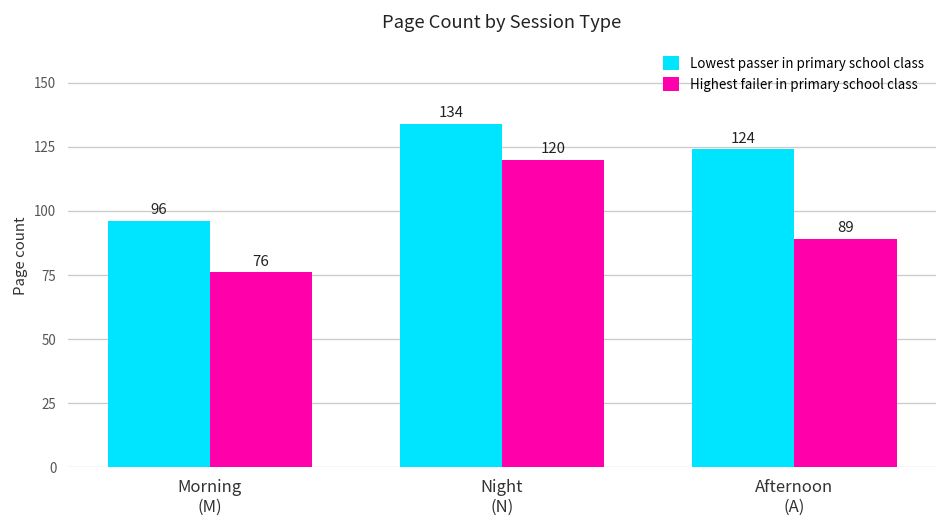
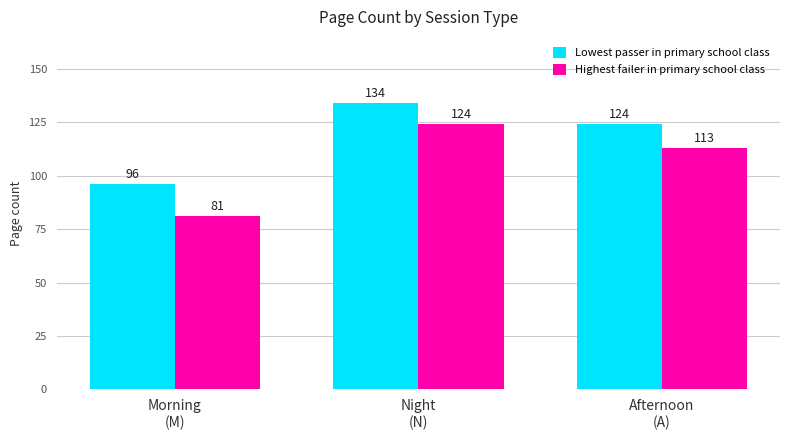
Highest failer in primary school class, Morning (M): 76 -> 81
Highest failer in primary school class, Night (N): 120 -> 124
Highest failer in primary school class, Afternoon (A): 89 -> 113
